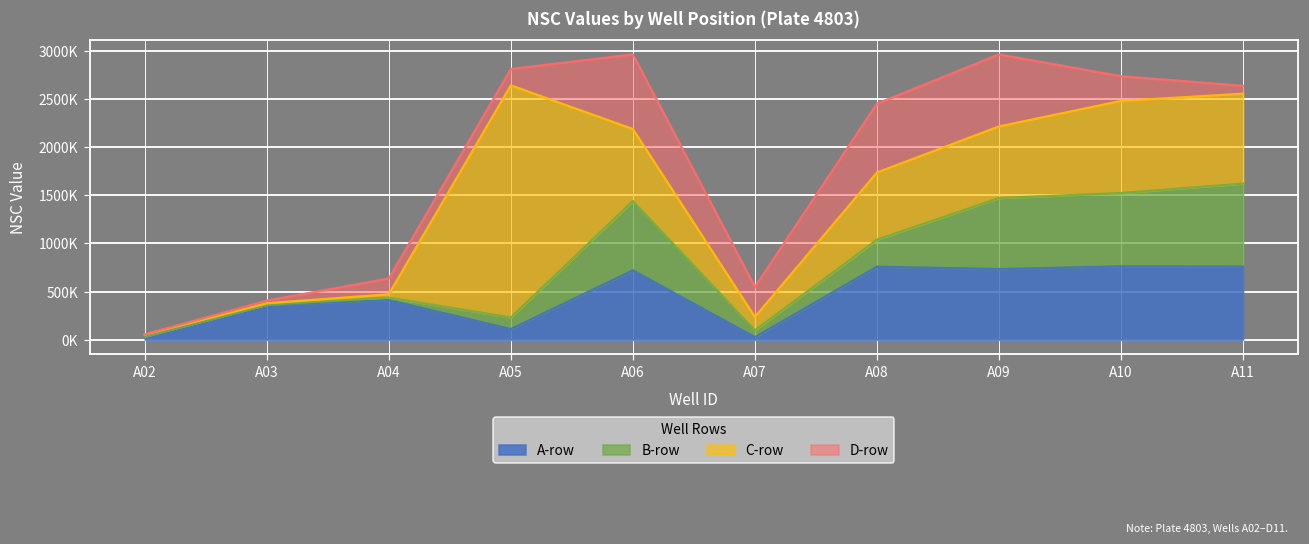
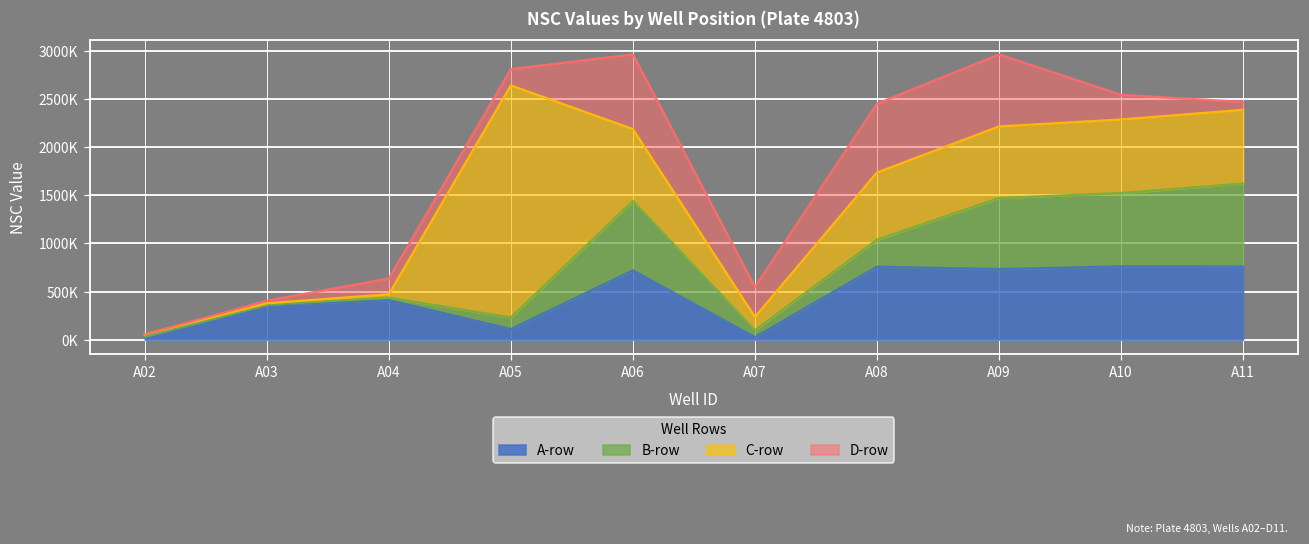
C-row, A10: 1000000 -> 800000
C-row, A11: 900000 -> 800000
